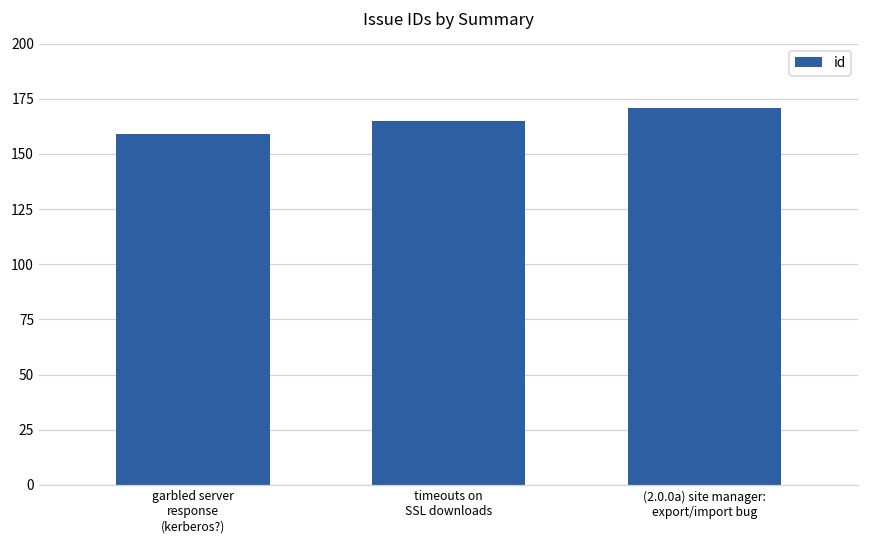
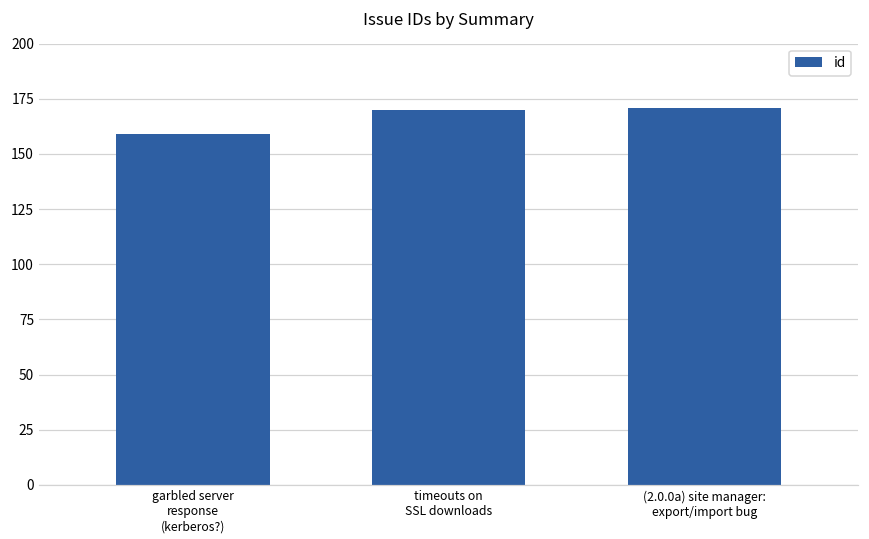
timeouts on SSL downloads: 165 -> 170
